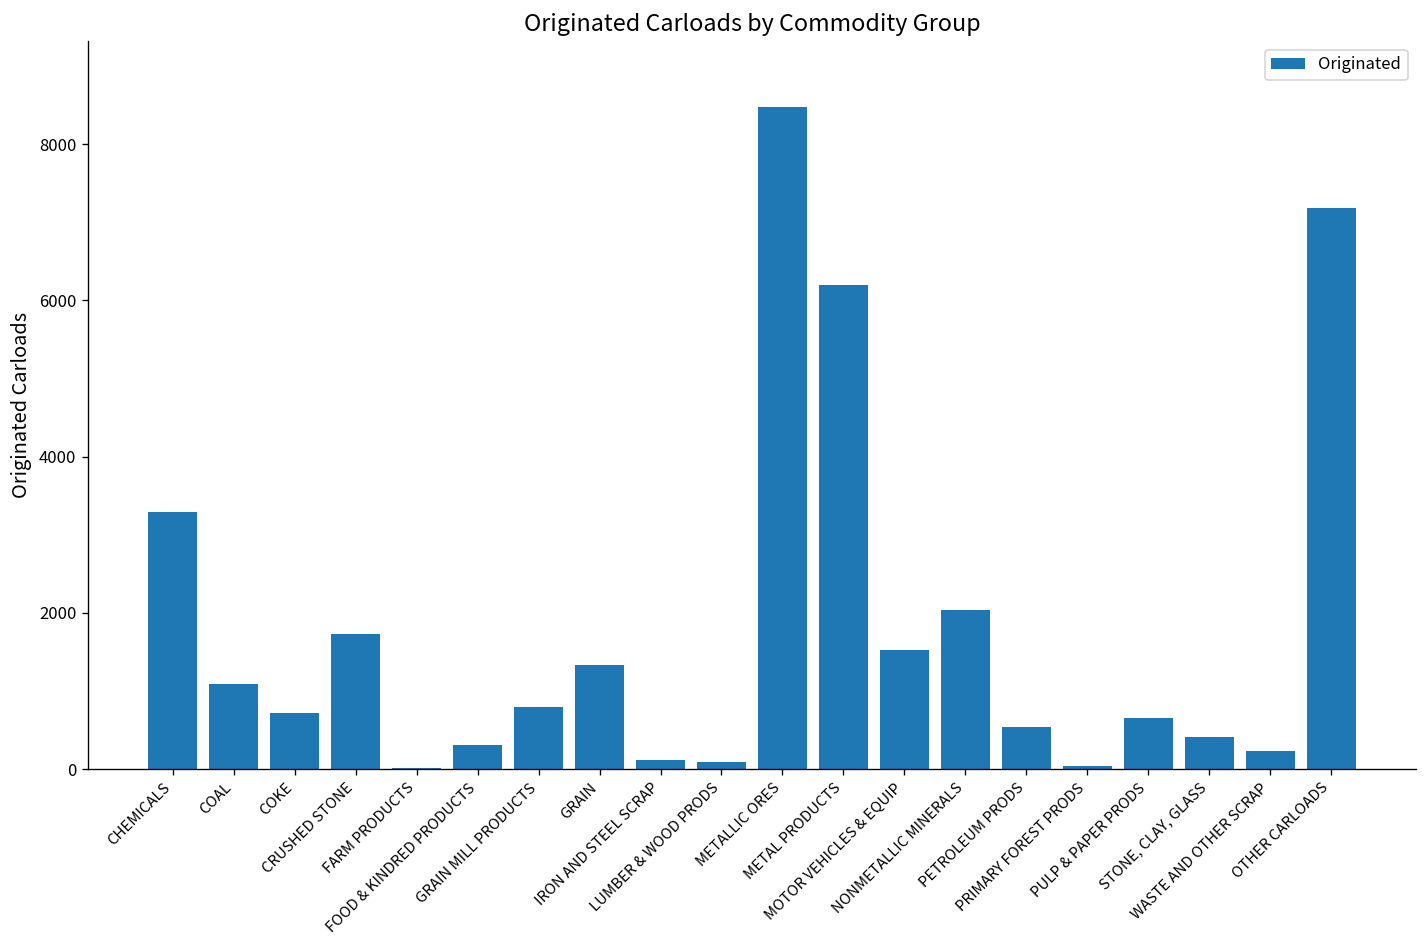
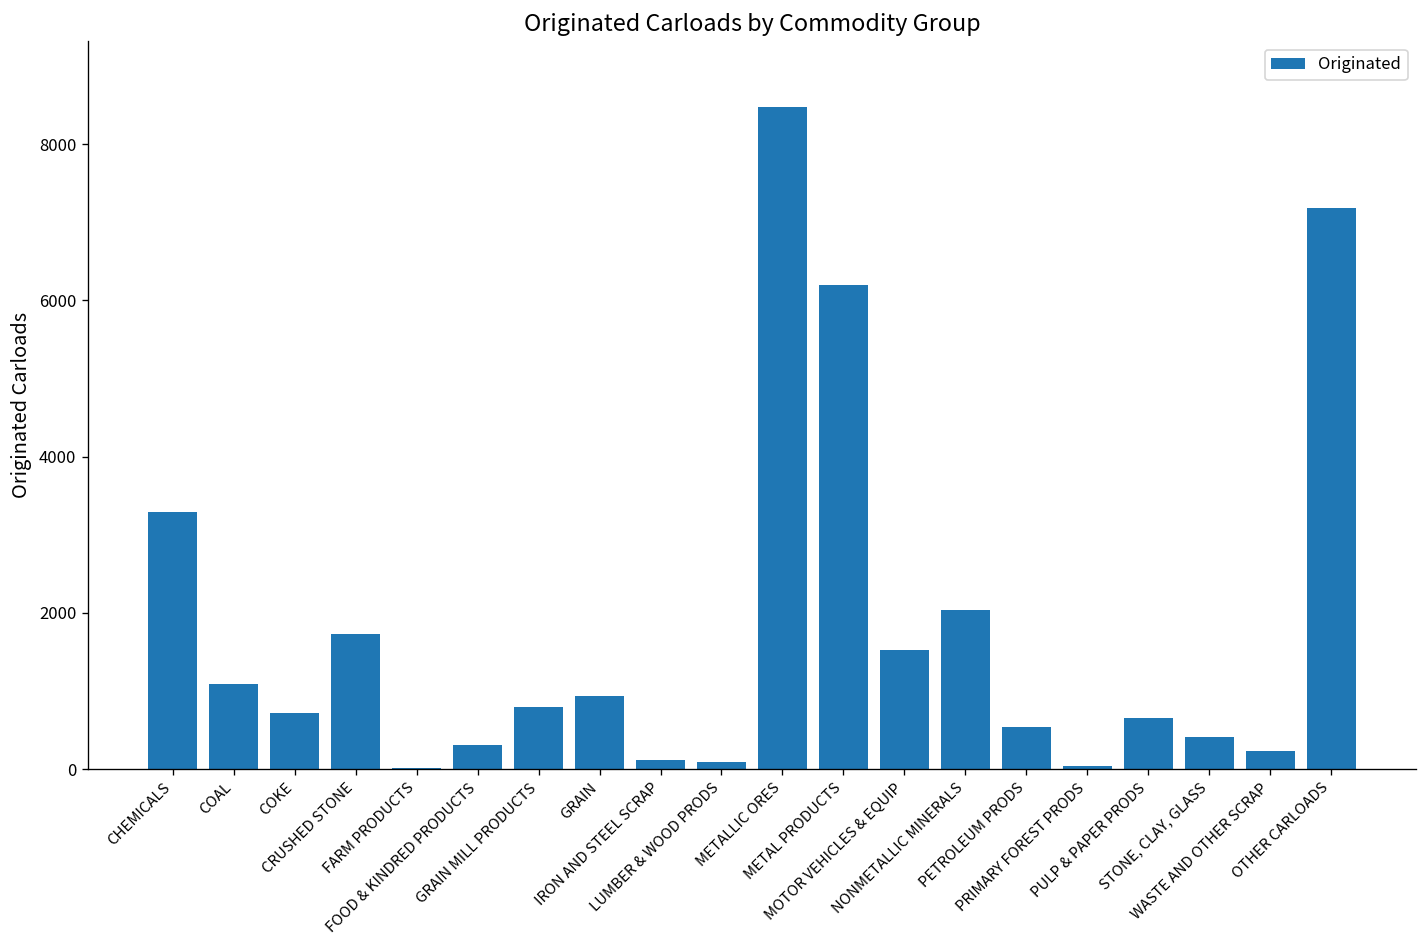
GRAIN: 1300 -> 900
